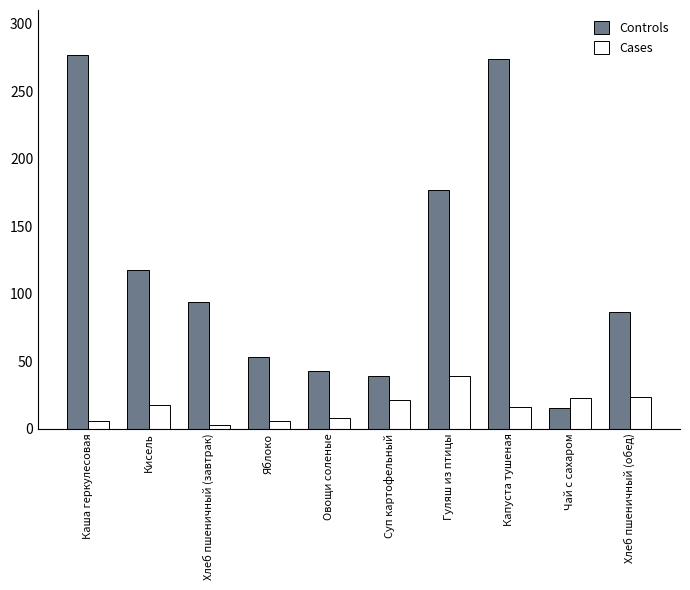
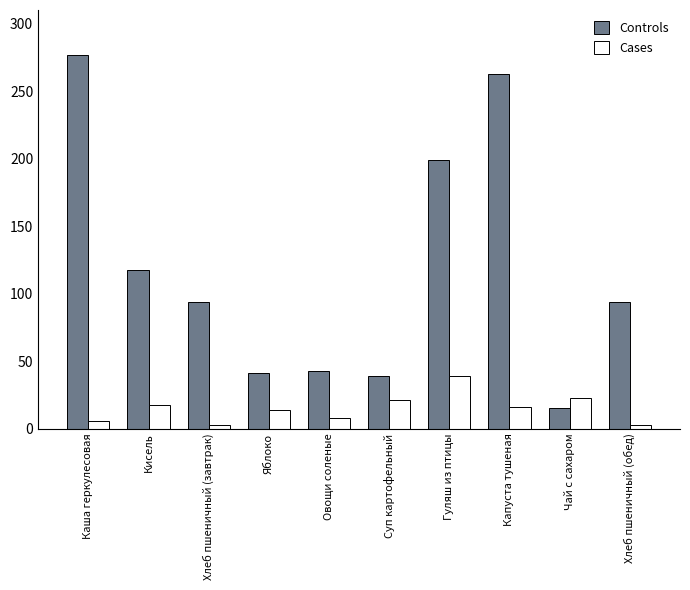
Controls, Яблоко: 53 -> 41
Cases, Яблоко: 6 -> 14
Controls, Гуляш из птицы: 177 -> 199
Controls, Капуста тушеная: 274 -> 263
Controls, Хлеб пшеничный (обед): 86 -> 94
Cases, Хлеб пшеничный (обед): 23 -> 3
